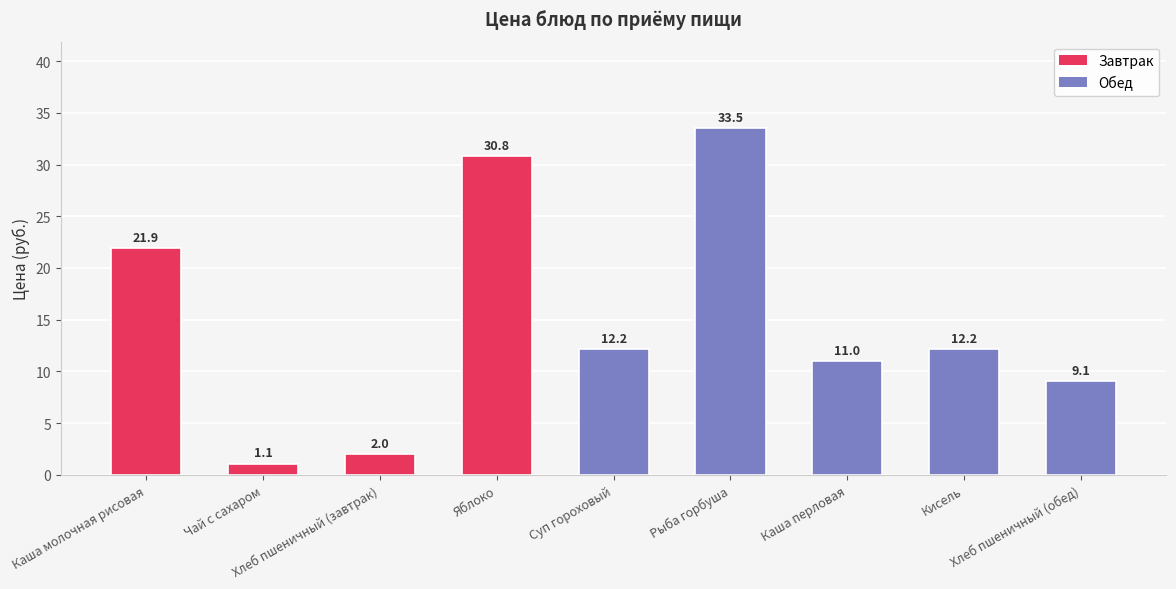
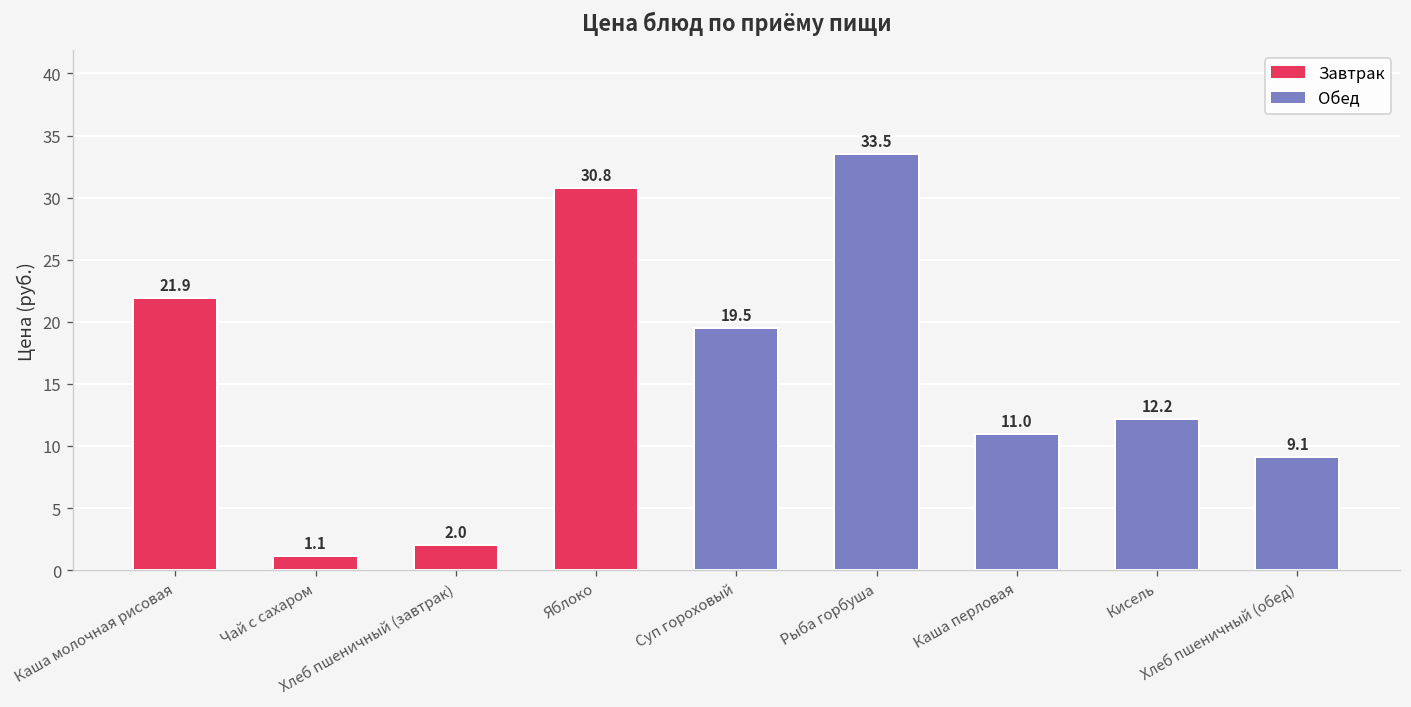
Обед, Суп гороховый: 12.2 -> 19.5
